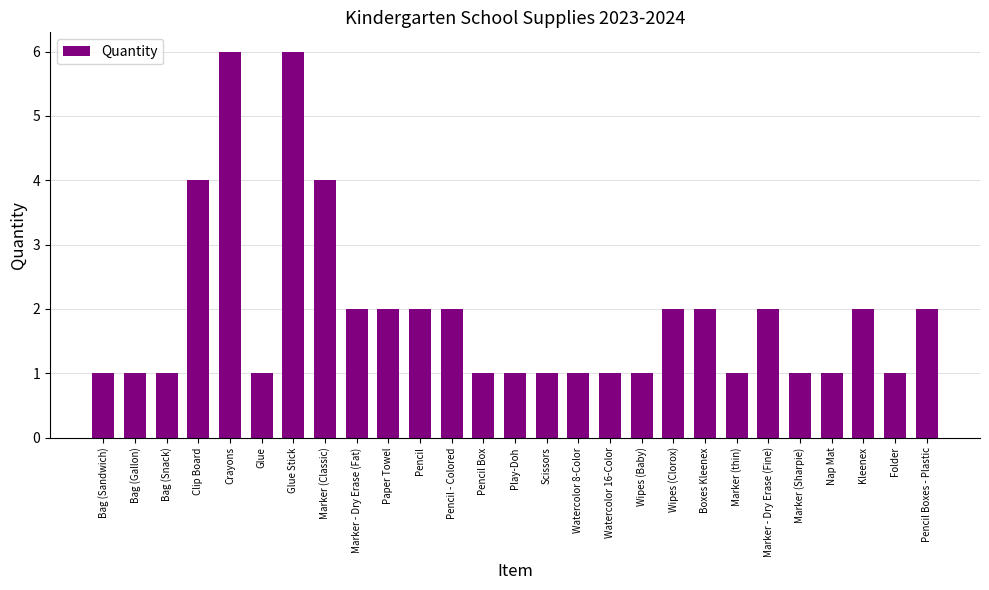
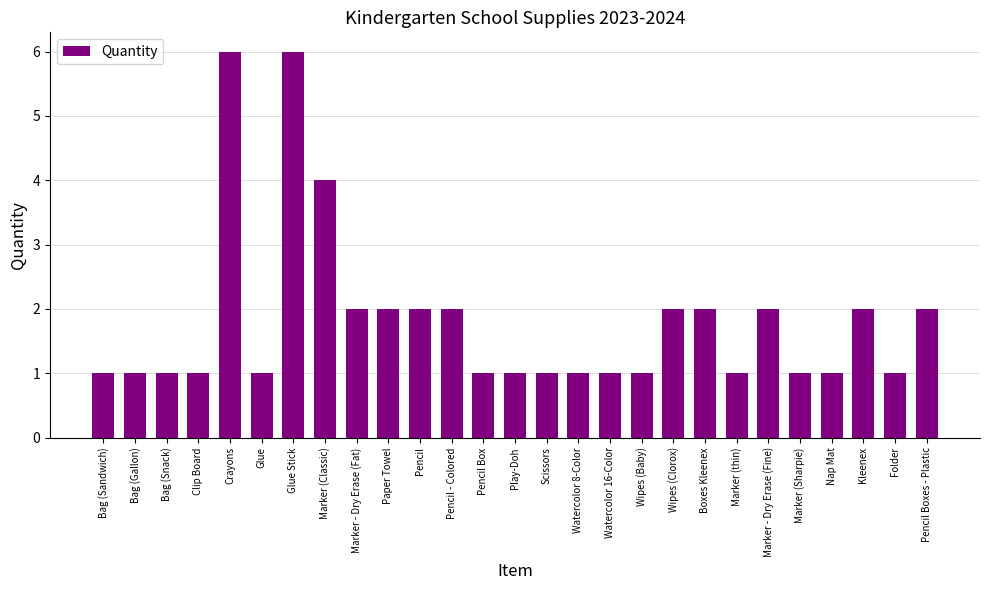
Clip Board: 4 -> 1
